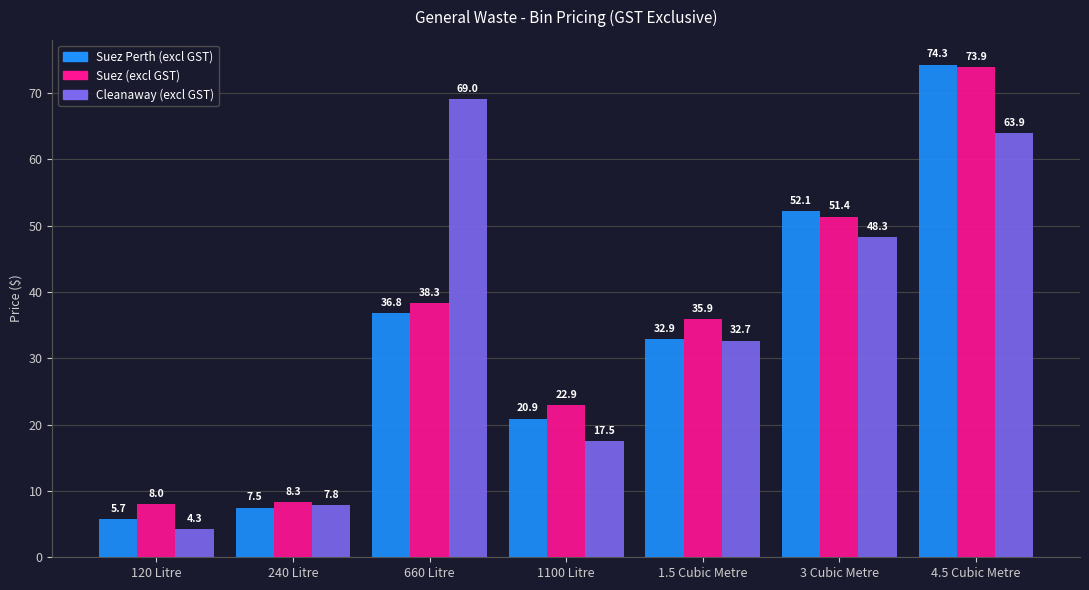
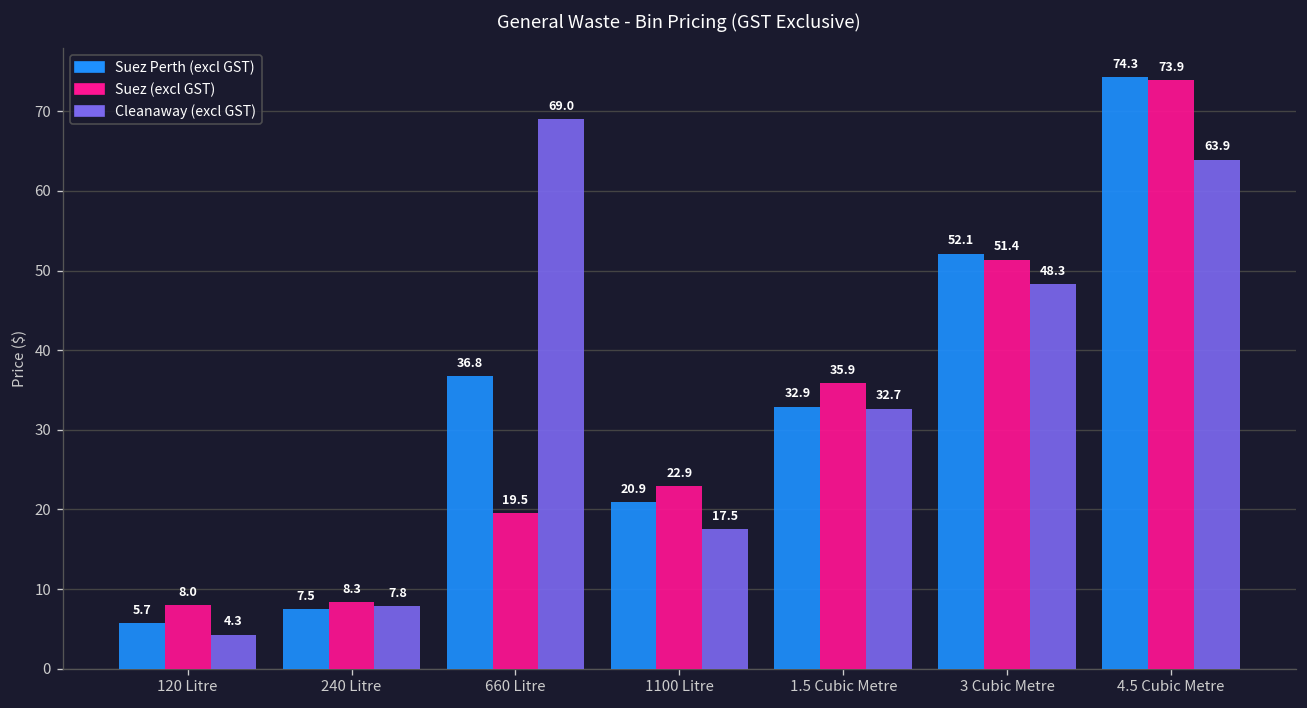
Suez (excl GST), 660 Litre: 38.3 -> 19.5
